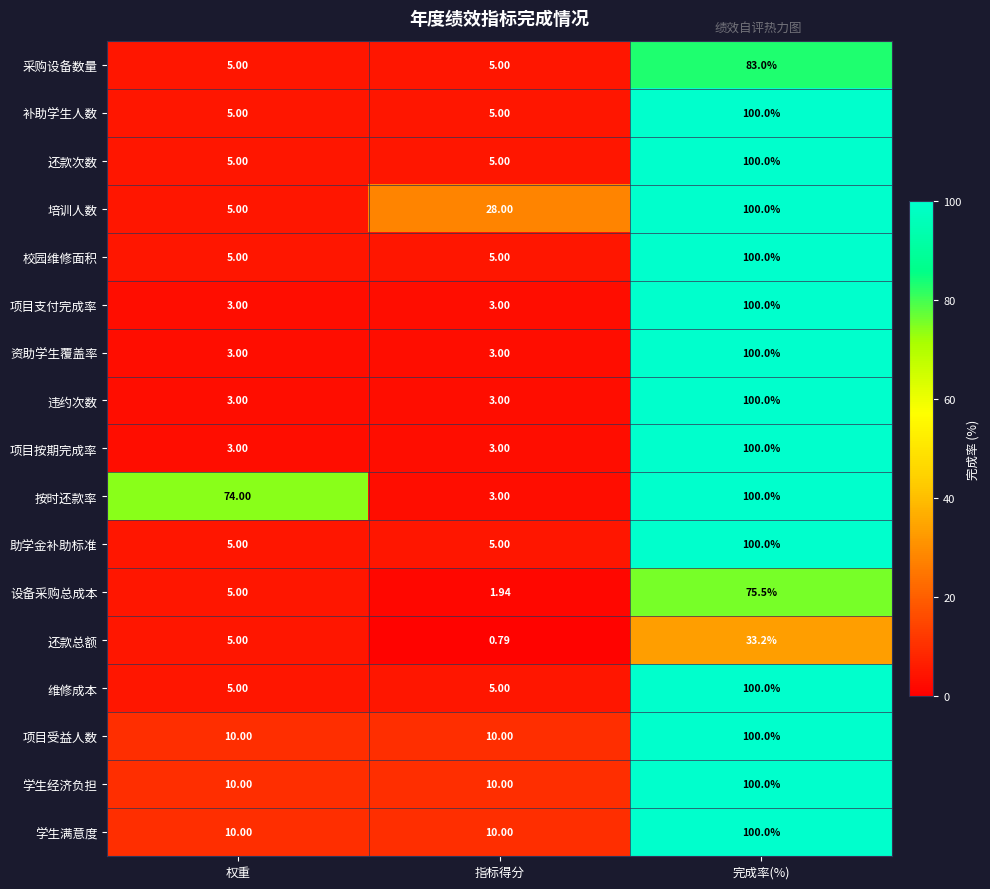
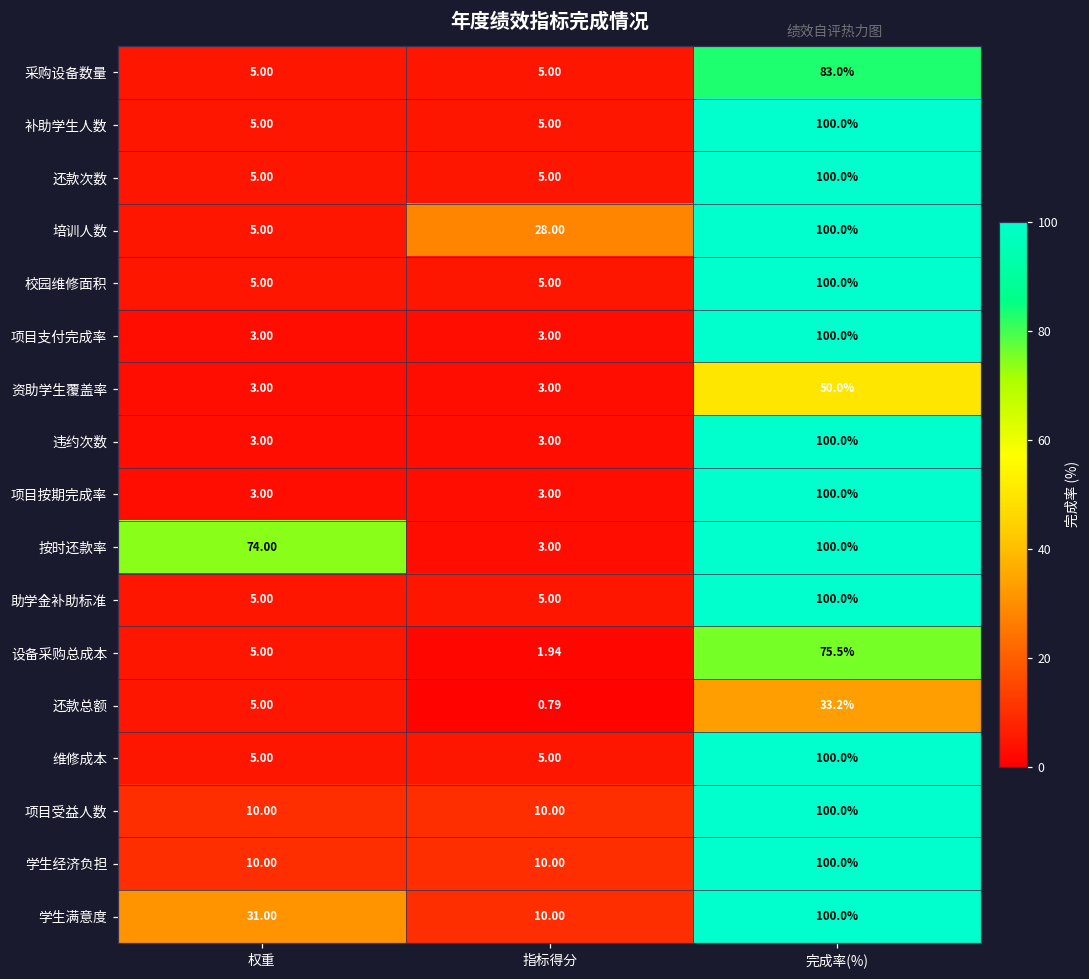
资助学生覆盖率, 完成率(%): 100.0% -> 50.0%
学生满意度, 权重: 10.00 -> 31.00
